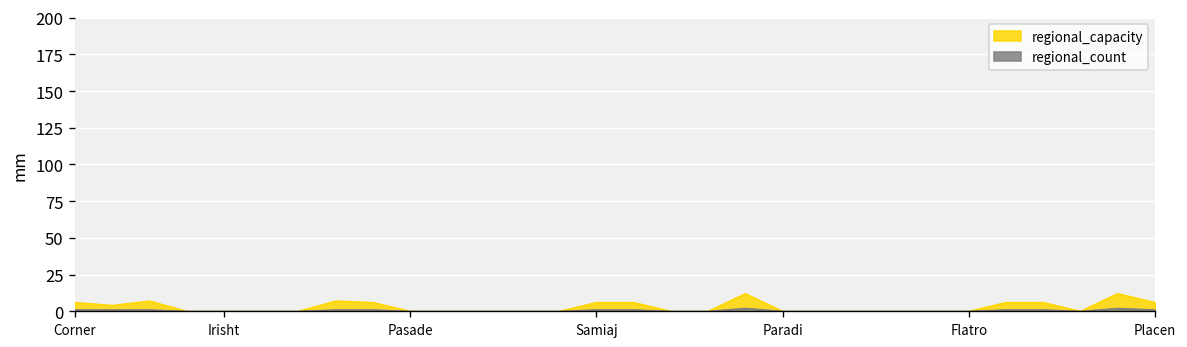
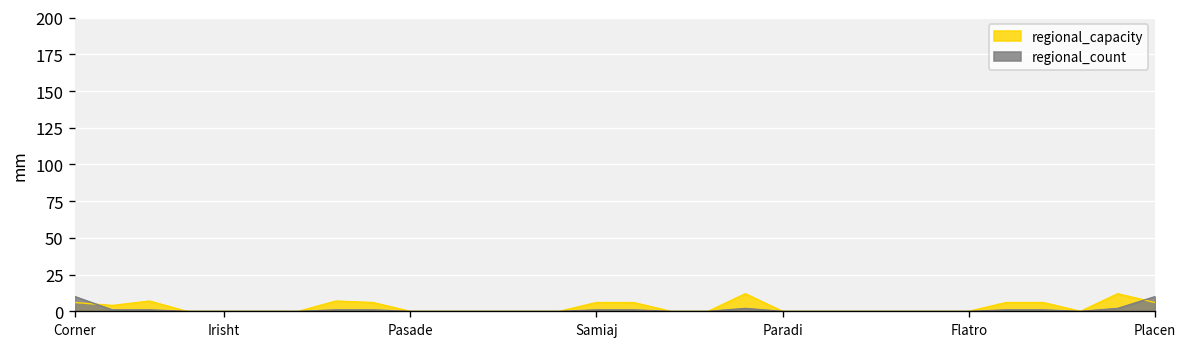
regional_count, Corner: 1 -> 10
regional_count, Placen: 1 -> 10
